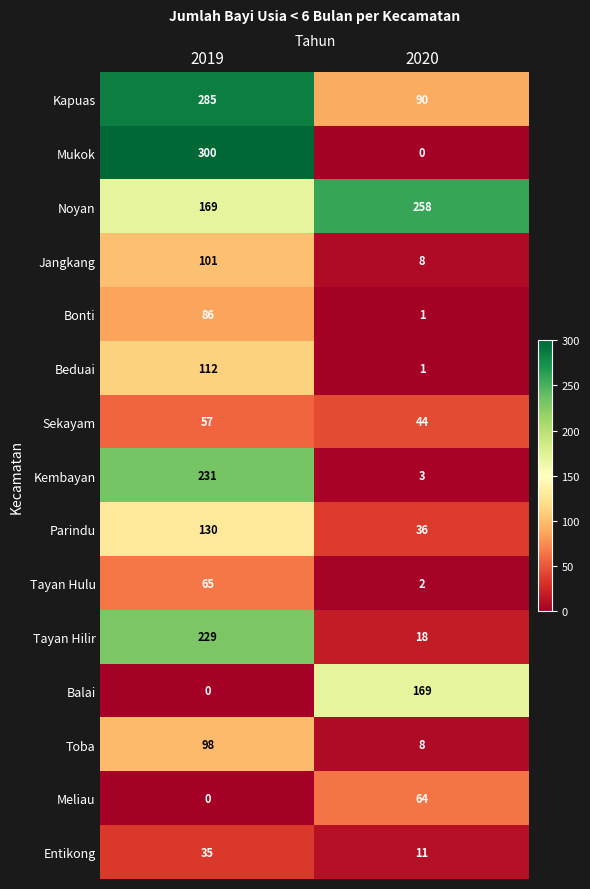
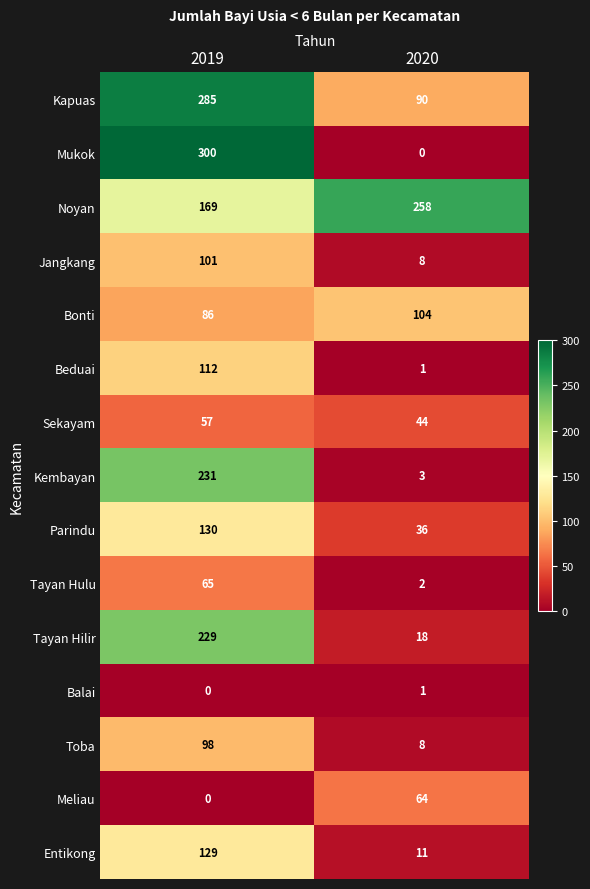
Bonti, 2020: 1 -> 104
Balai, 2020: 169 -> 1
Entikong, 2019: 35 -> 129
